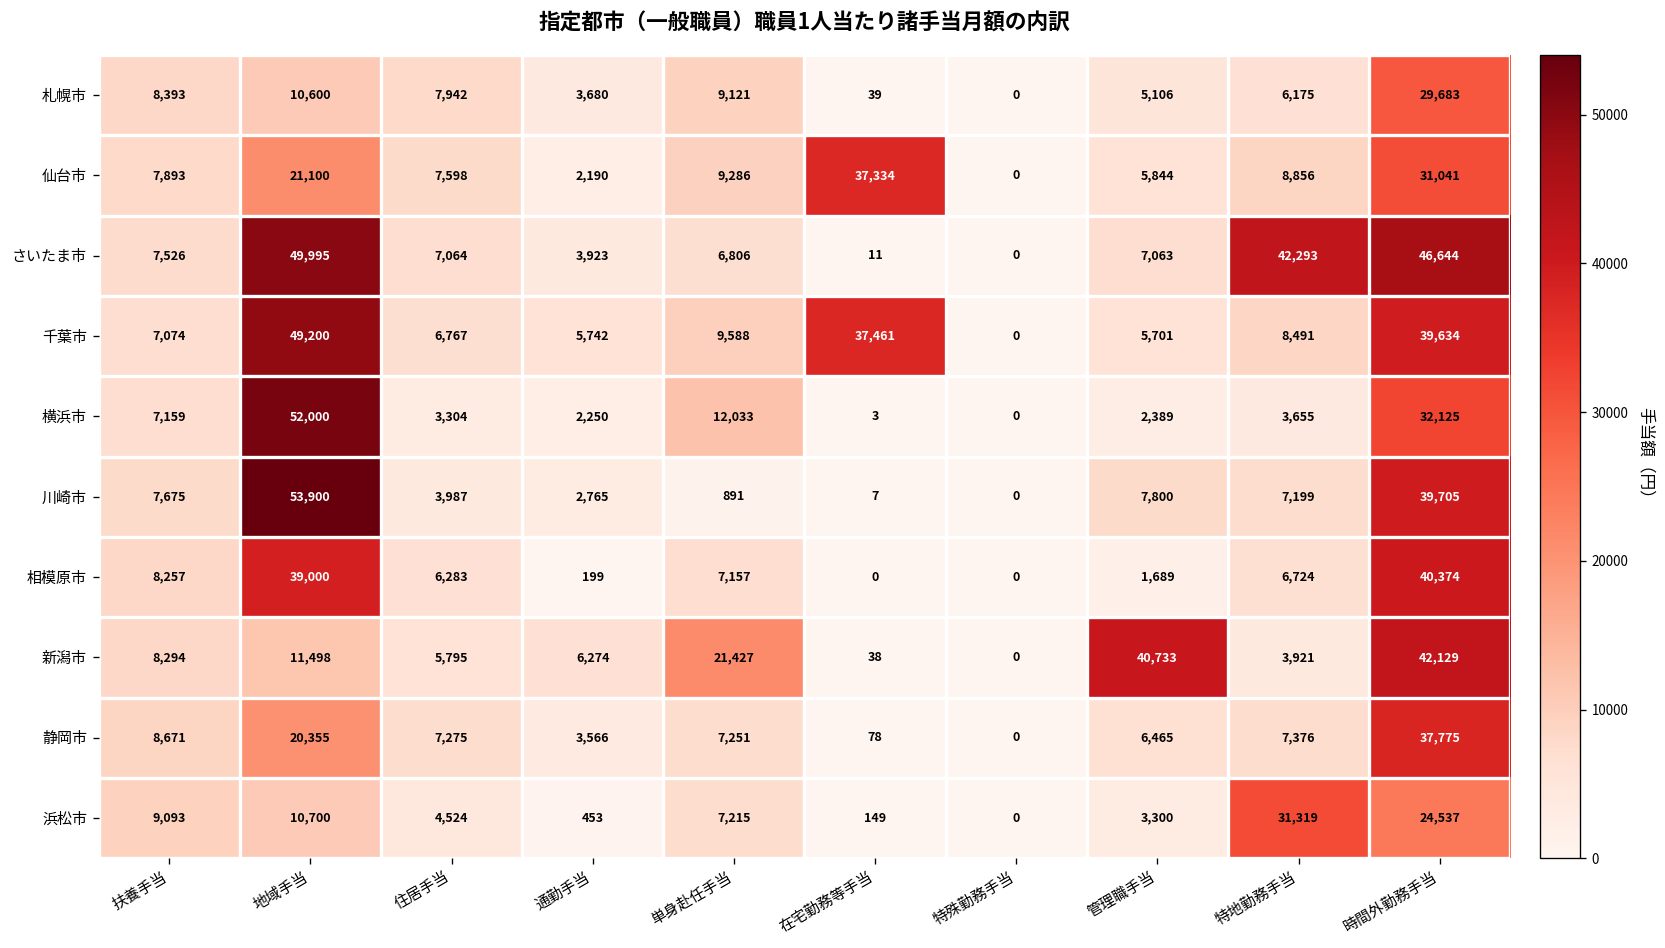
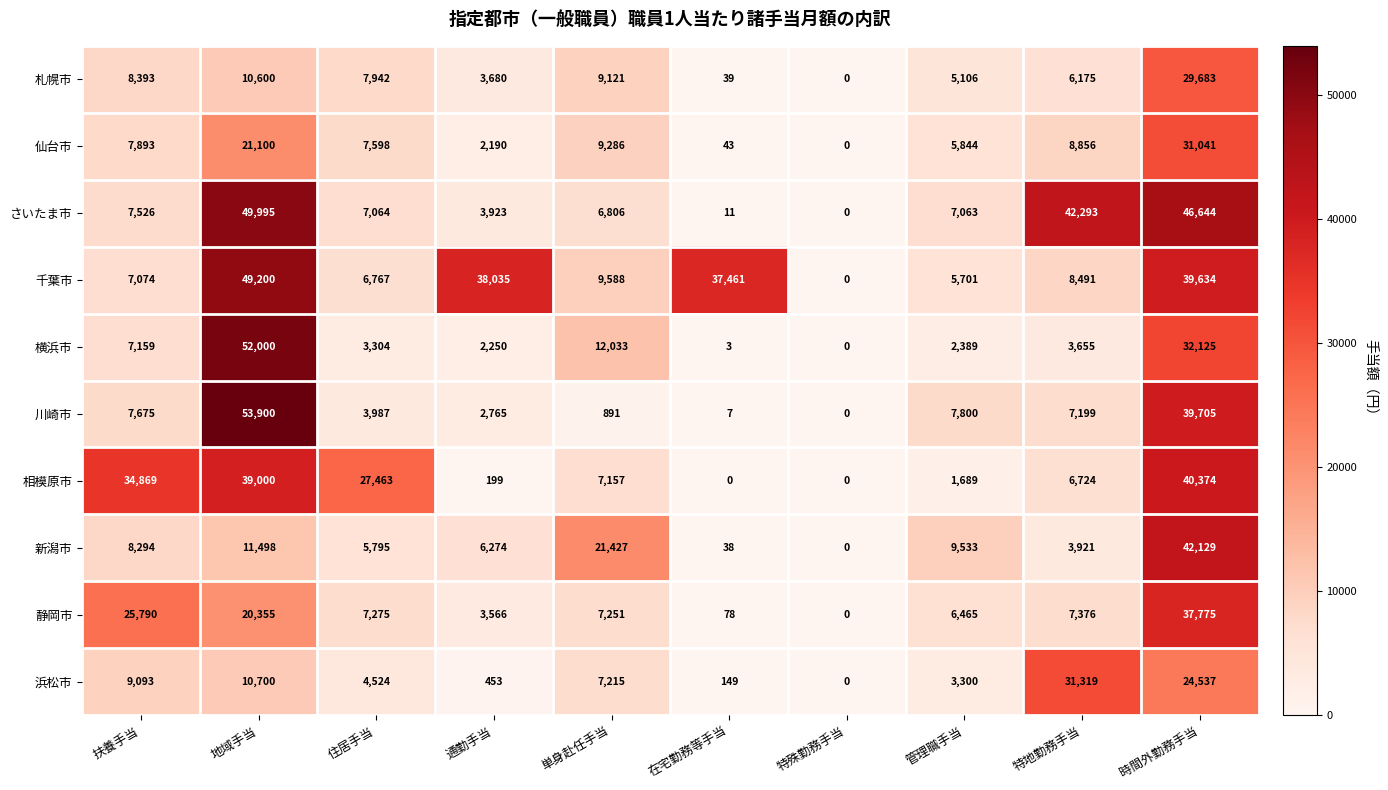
仙台市, 在宅勤務等手当: 37,334 -> 43
千葉市, 通勤手当: 5,742 -> 38,035
相模原市, 扶養手当: 8,257 -> 34,869
相模原市, 住居手当: 6,283 -> 27,463
新潟市, 管理職手当: 40,733 -> 9,533
静岡市, 扶養手当: 8,671 -> 25,790
